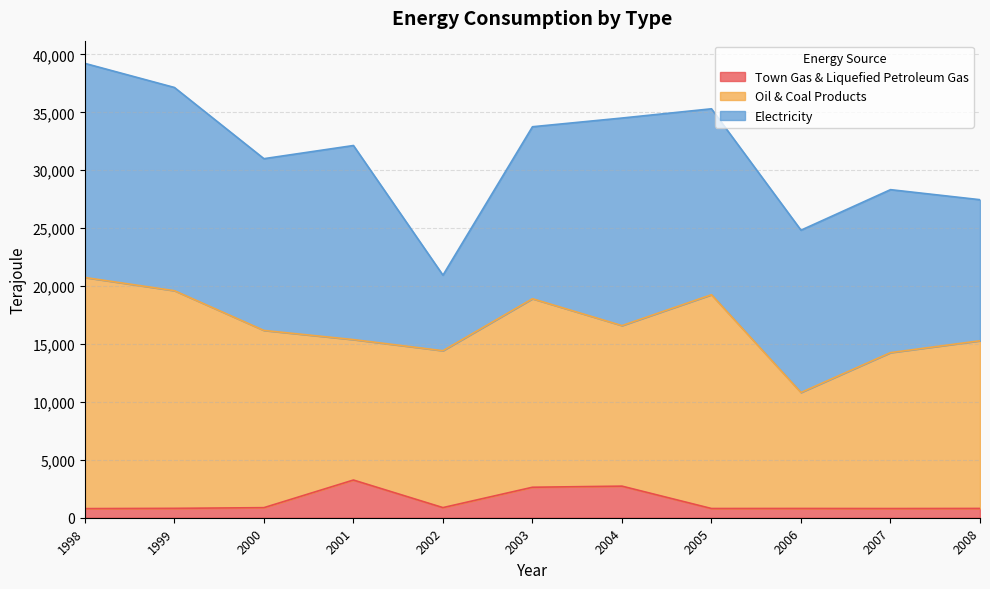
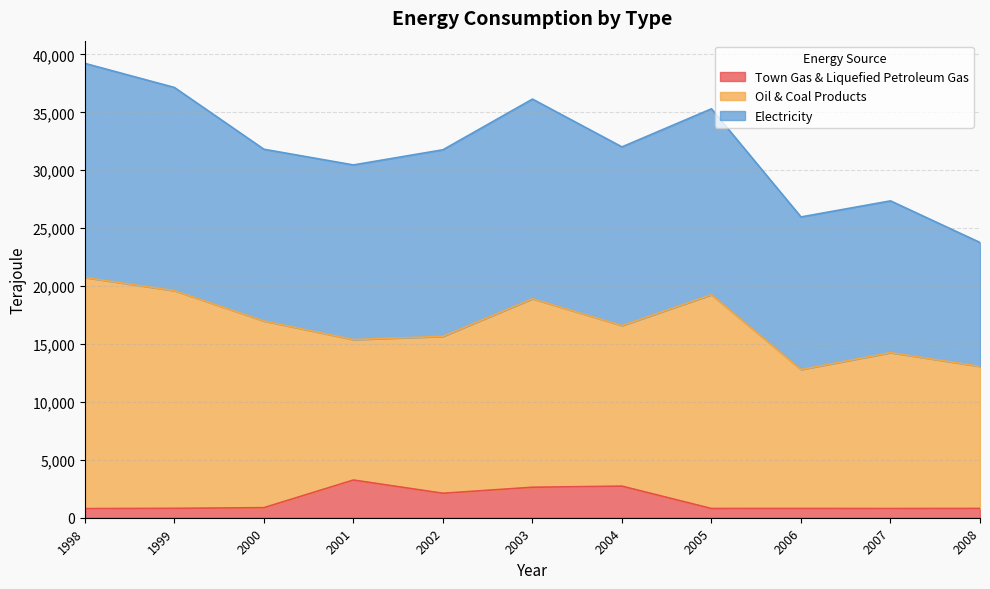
Oil & Coal Products, 2000: 15,300 -> 16,100
Electricity, 2001: 16,800 -> 15,100
Town Gas & Liquefied Petroleum Gas, 2002: 900 -> 2,100
Electricity, 2002: 6,500 -> 16,100
Electricity, 2003: 14,900 -> 17,200
Electricity, 2004: 17,900 -> 15,400
Oil & Coal Products, 2006: 10,000 -> 12,000
Electricity, 2006: 14,000 -> 13,200
Electricity, 2007: 14,100 -> 13,100
Oil & Coal Products, 2008: 14,500 -> 12,300
Electricity, 2008: 12,200 -> 10,700
